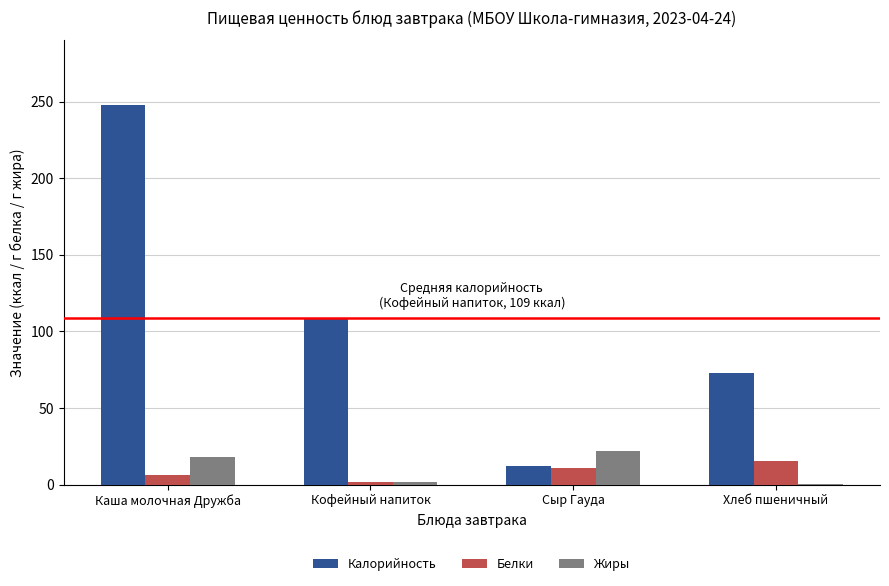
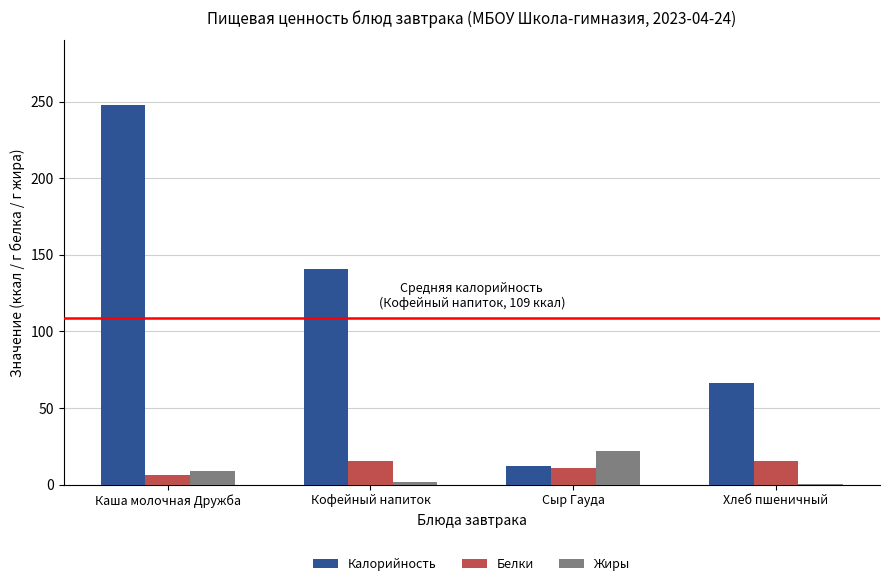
Жиры, Каша молочная Дружба: 18 -> 9
Калорийность, Кофейный напиток: 109 -> 141
Белки, Кофейный напиток: 2 -> 15
Калорийность, Хлеб пшеничный: 73 -> 66
